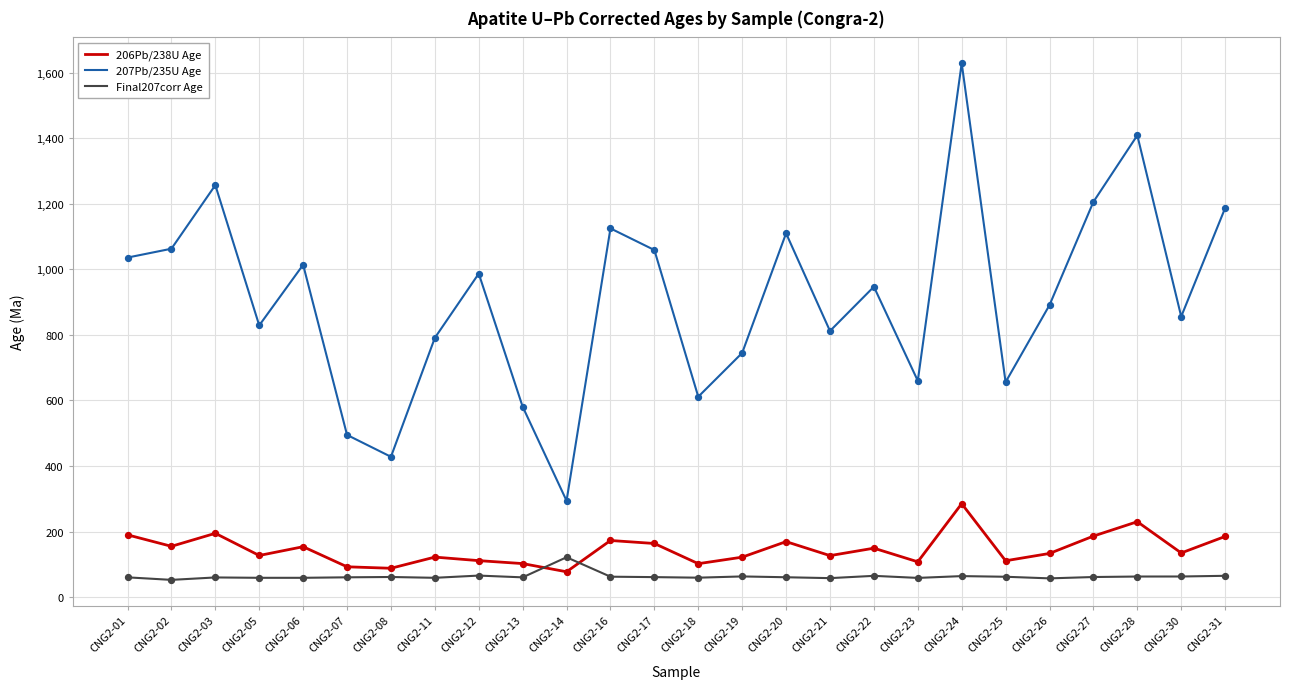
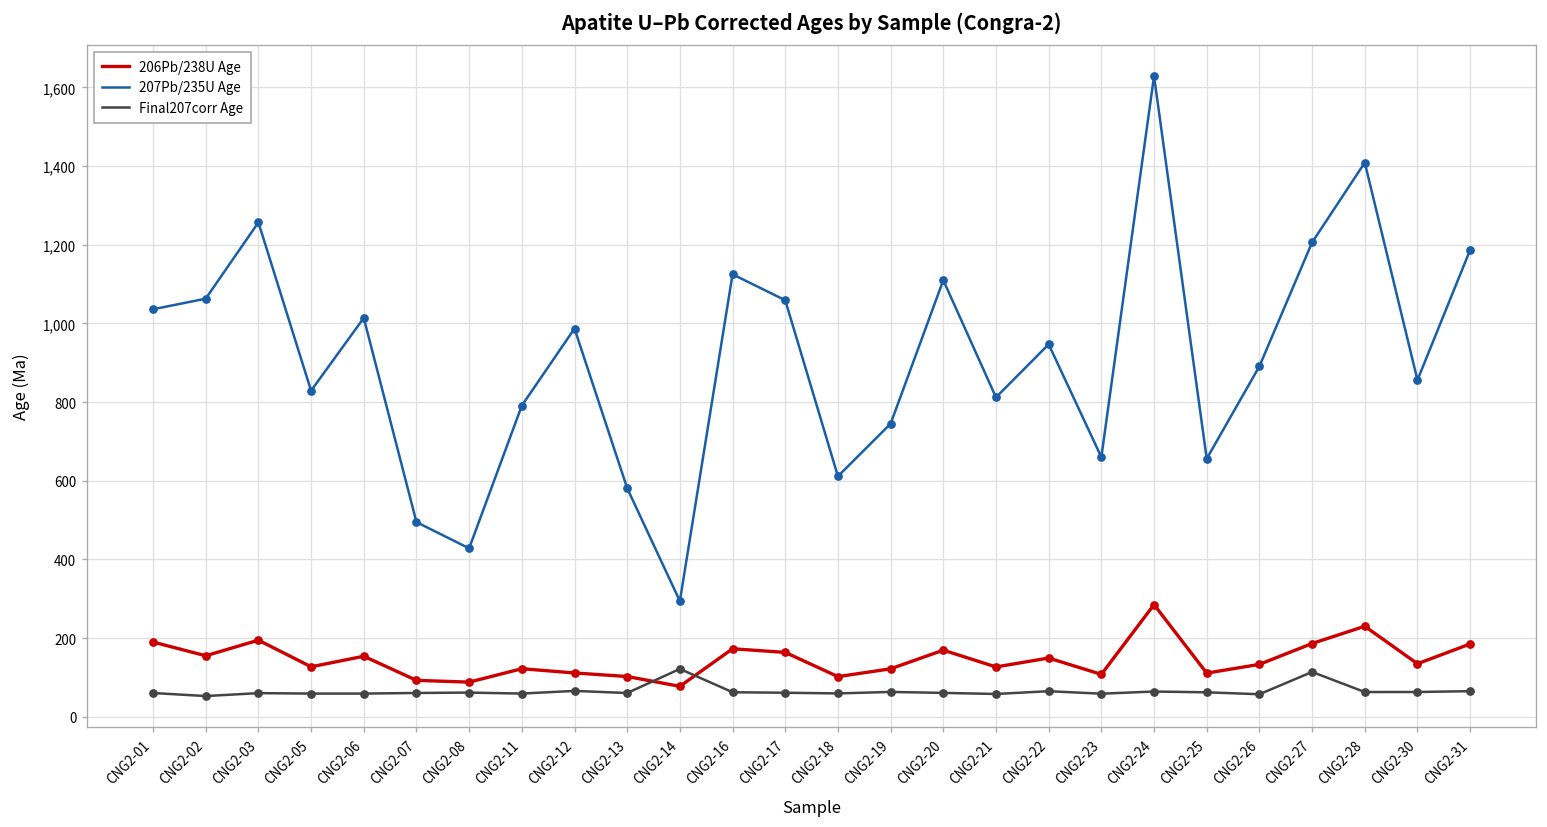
Final207corr Age, CNG2-27: 60 -> 110
